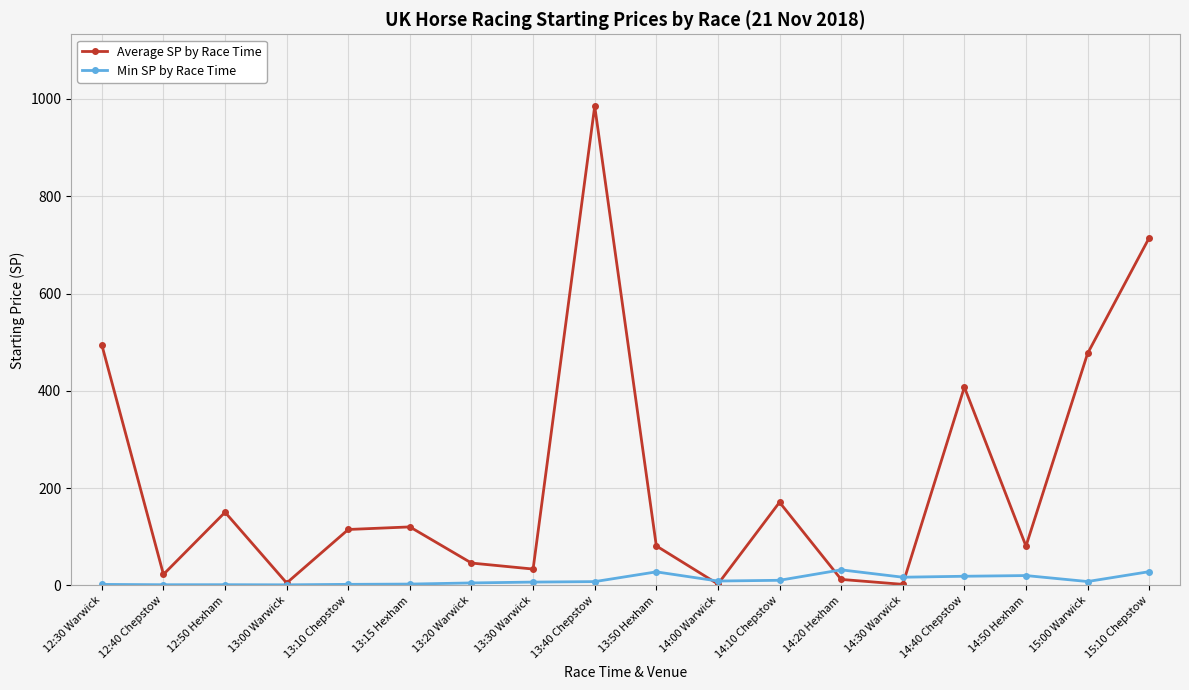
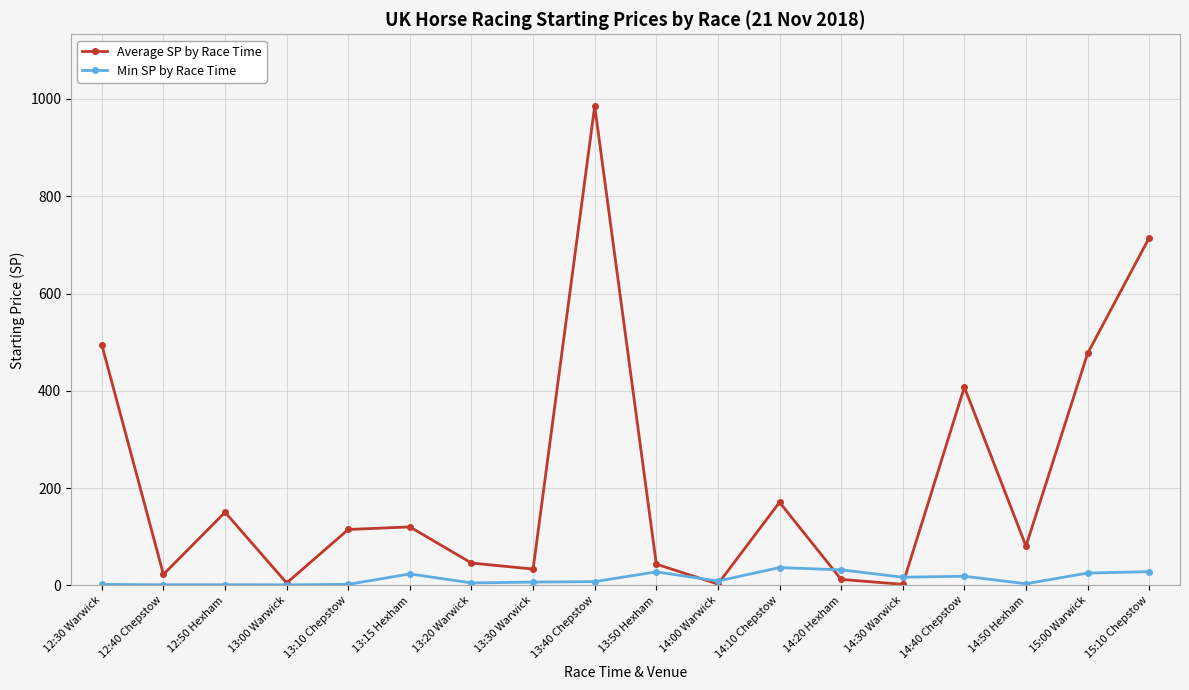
Min SP by Race Time, 13:15 Hexham: 0 -> 20
Average SP by Race Time, 13:50 Hexham: 80 -> 40
Min SP by Race Time, 14:10 Chepstow: 10 -> 40
Min SP by Race Time, 14:50 Hexham: 20 -> 0
Min SP by Race Time, 15:00 Warwick: 10 -> 30
